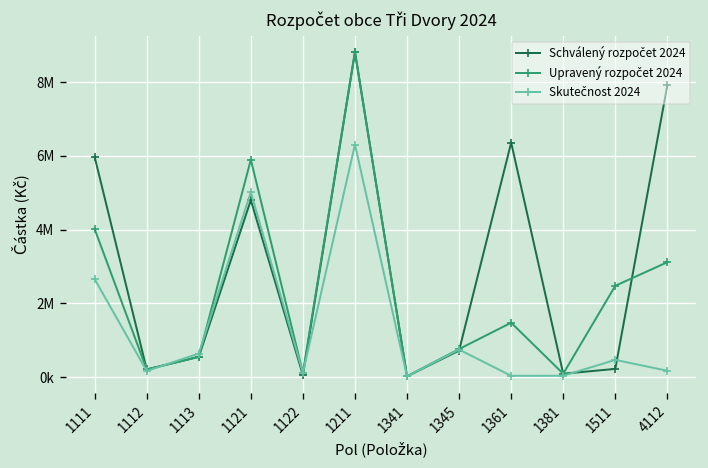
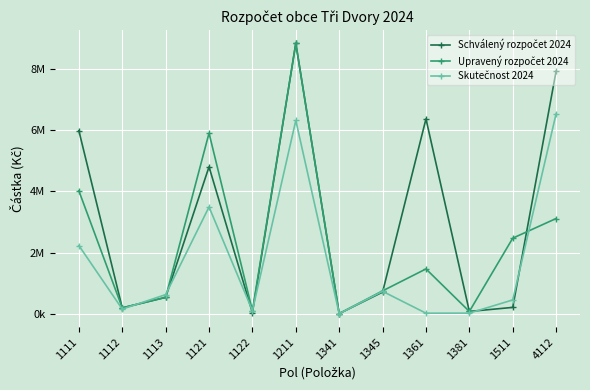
Skutečnost 2024, 1111: 2700000 -> 2200000
Skutečnost 2024, 1121: 5000000 -> 3500000
Skutečnost 2024, 4112: 200000 -> 6500000
